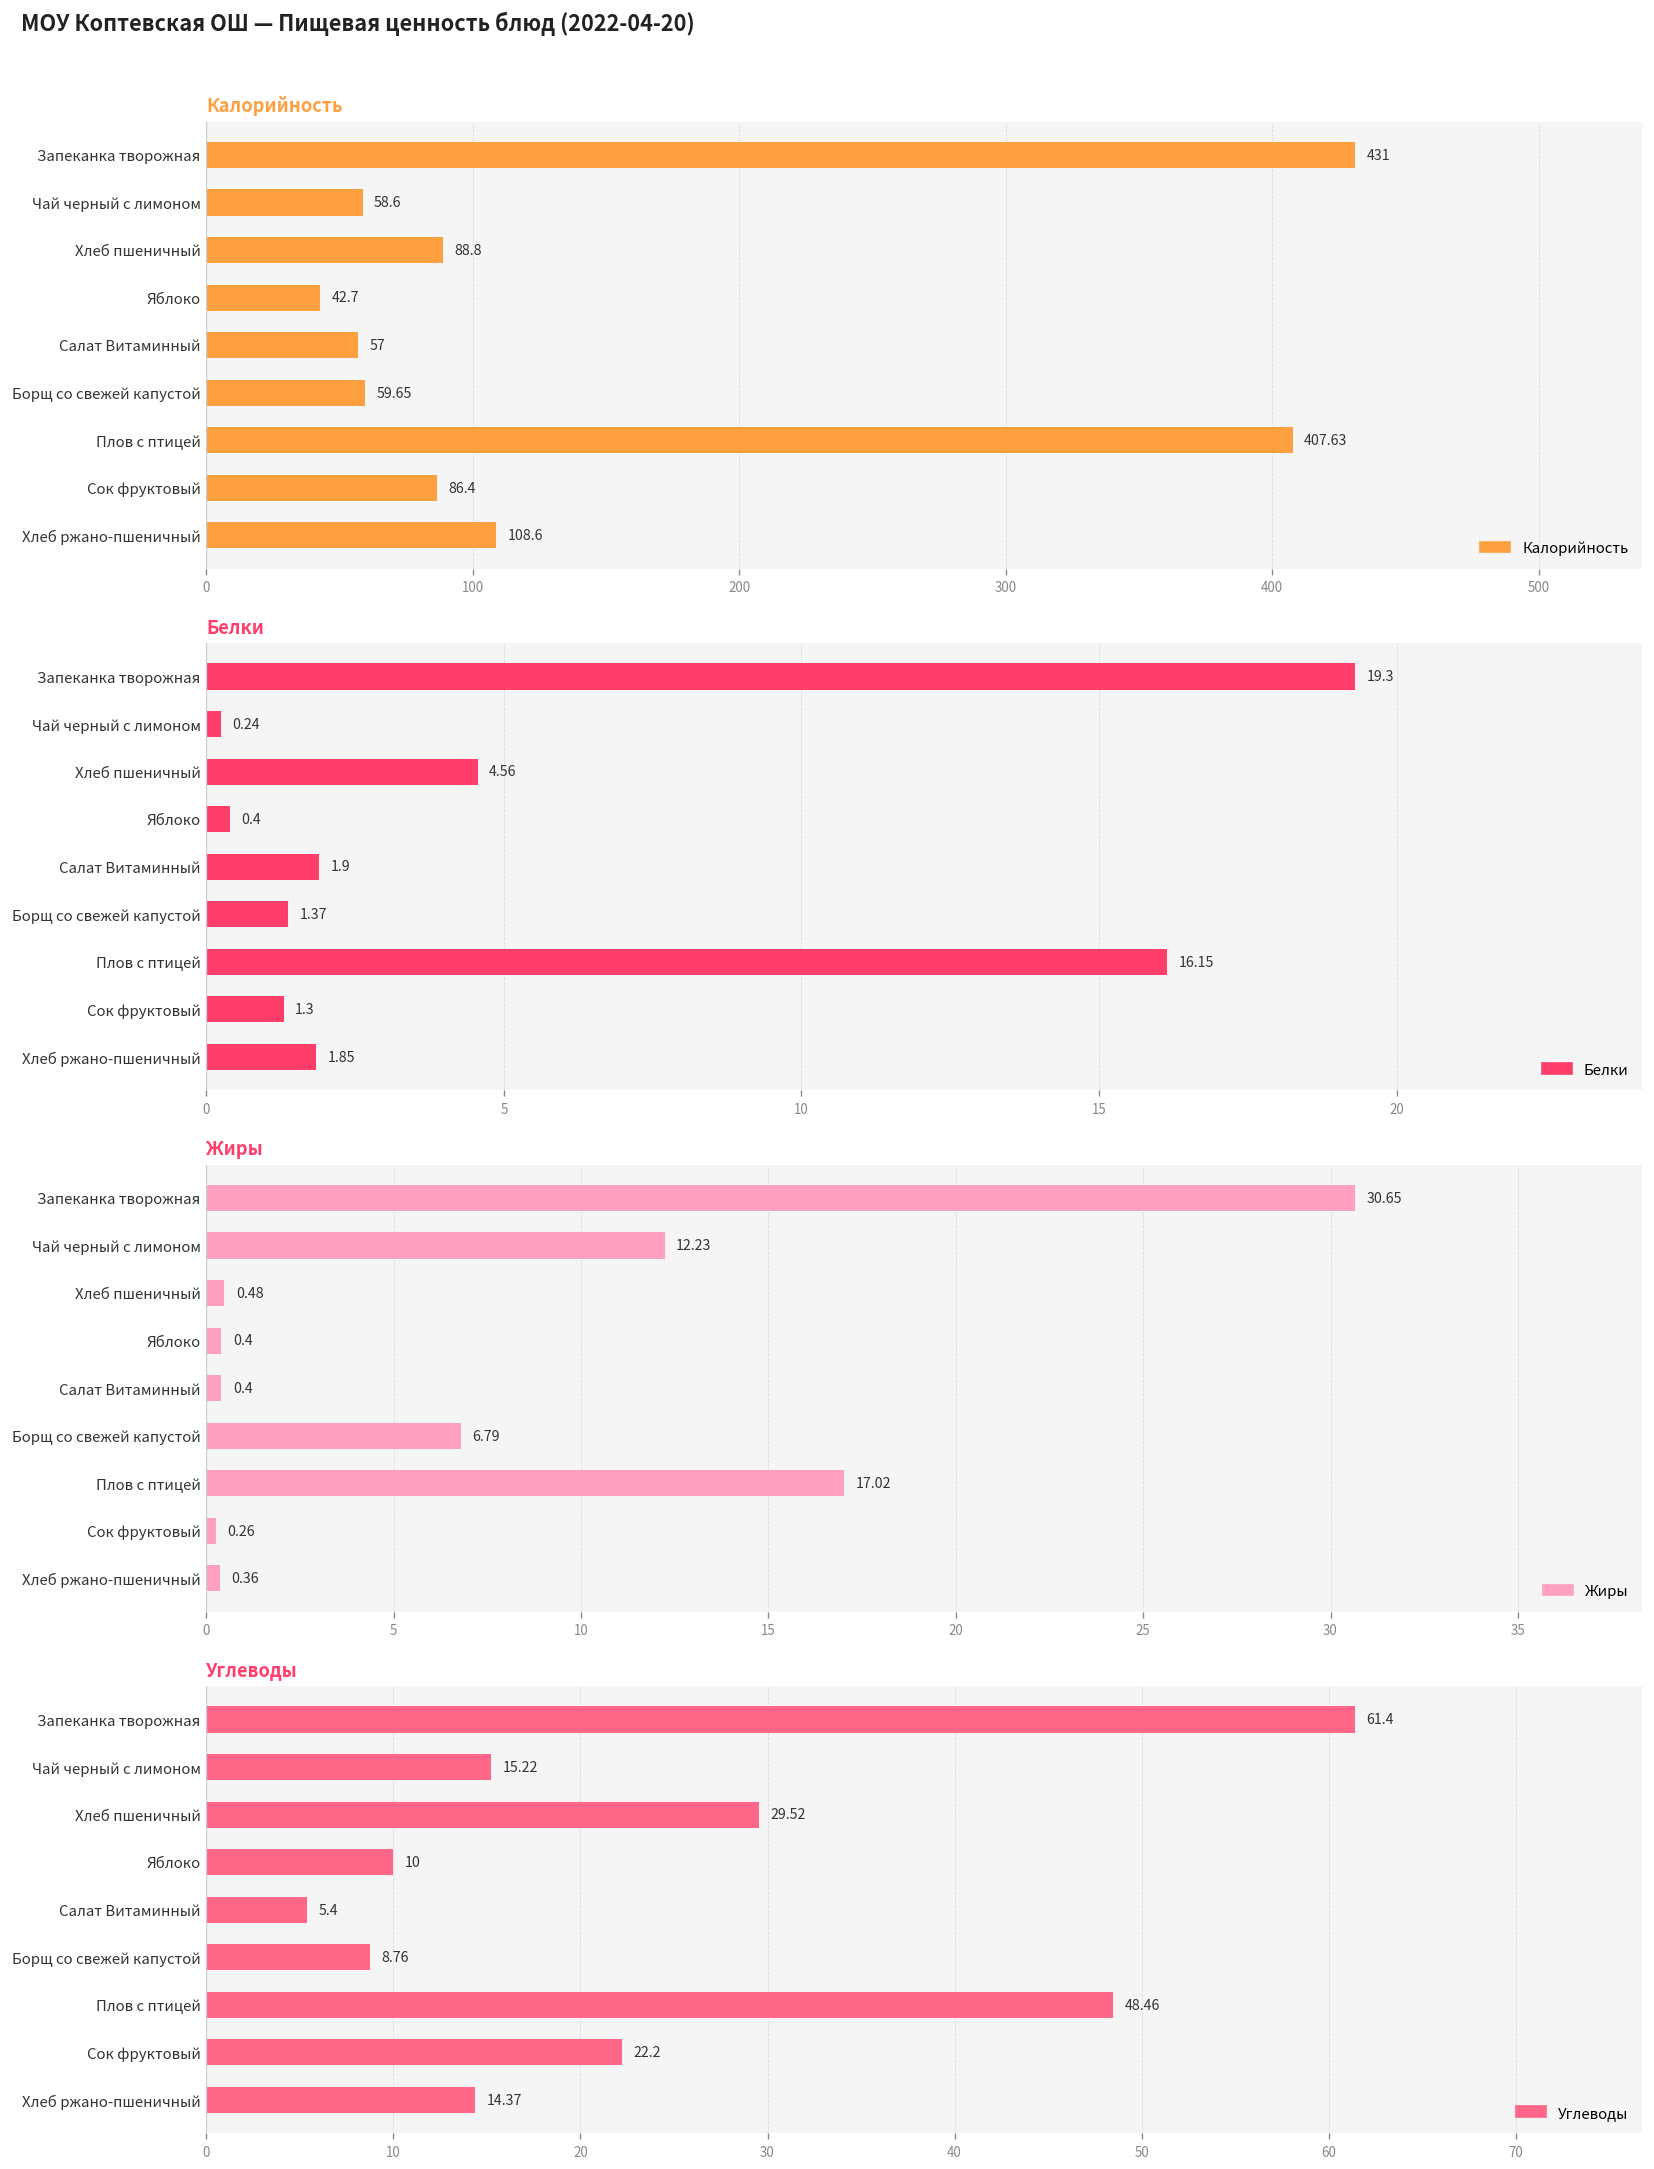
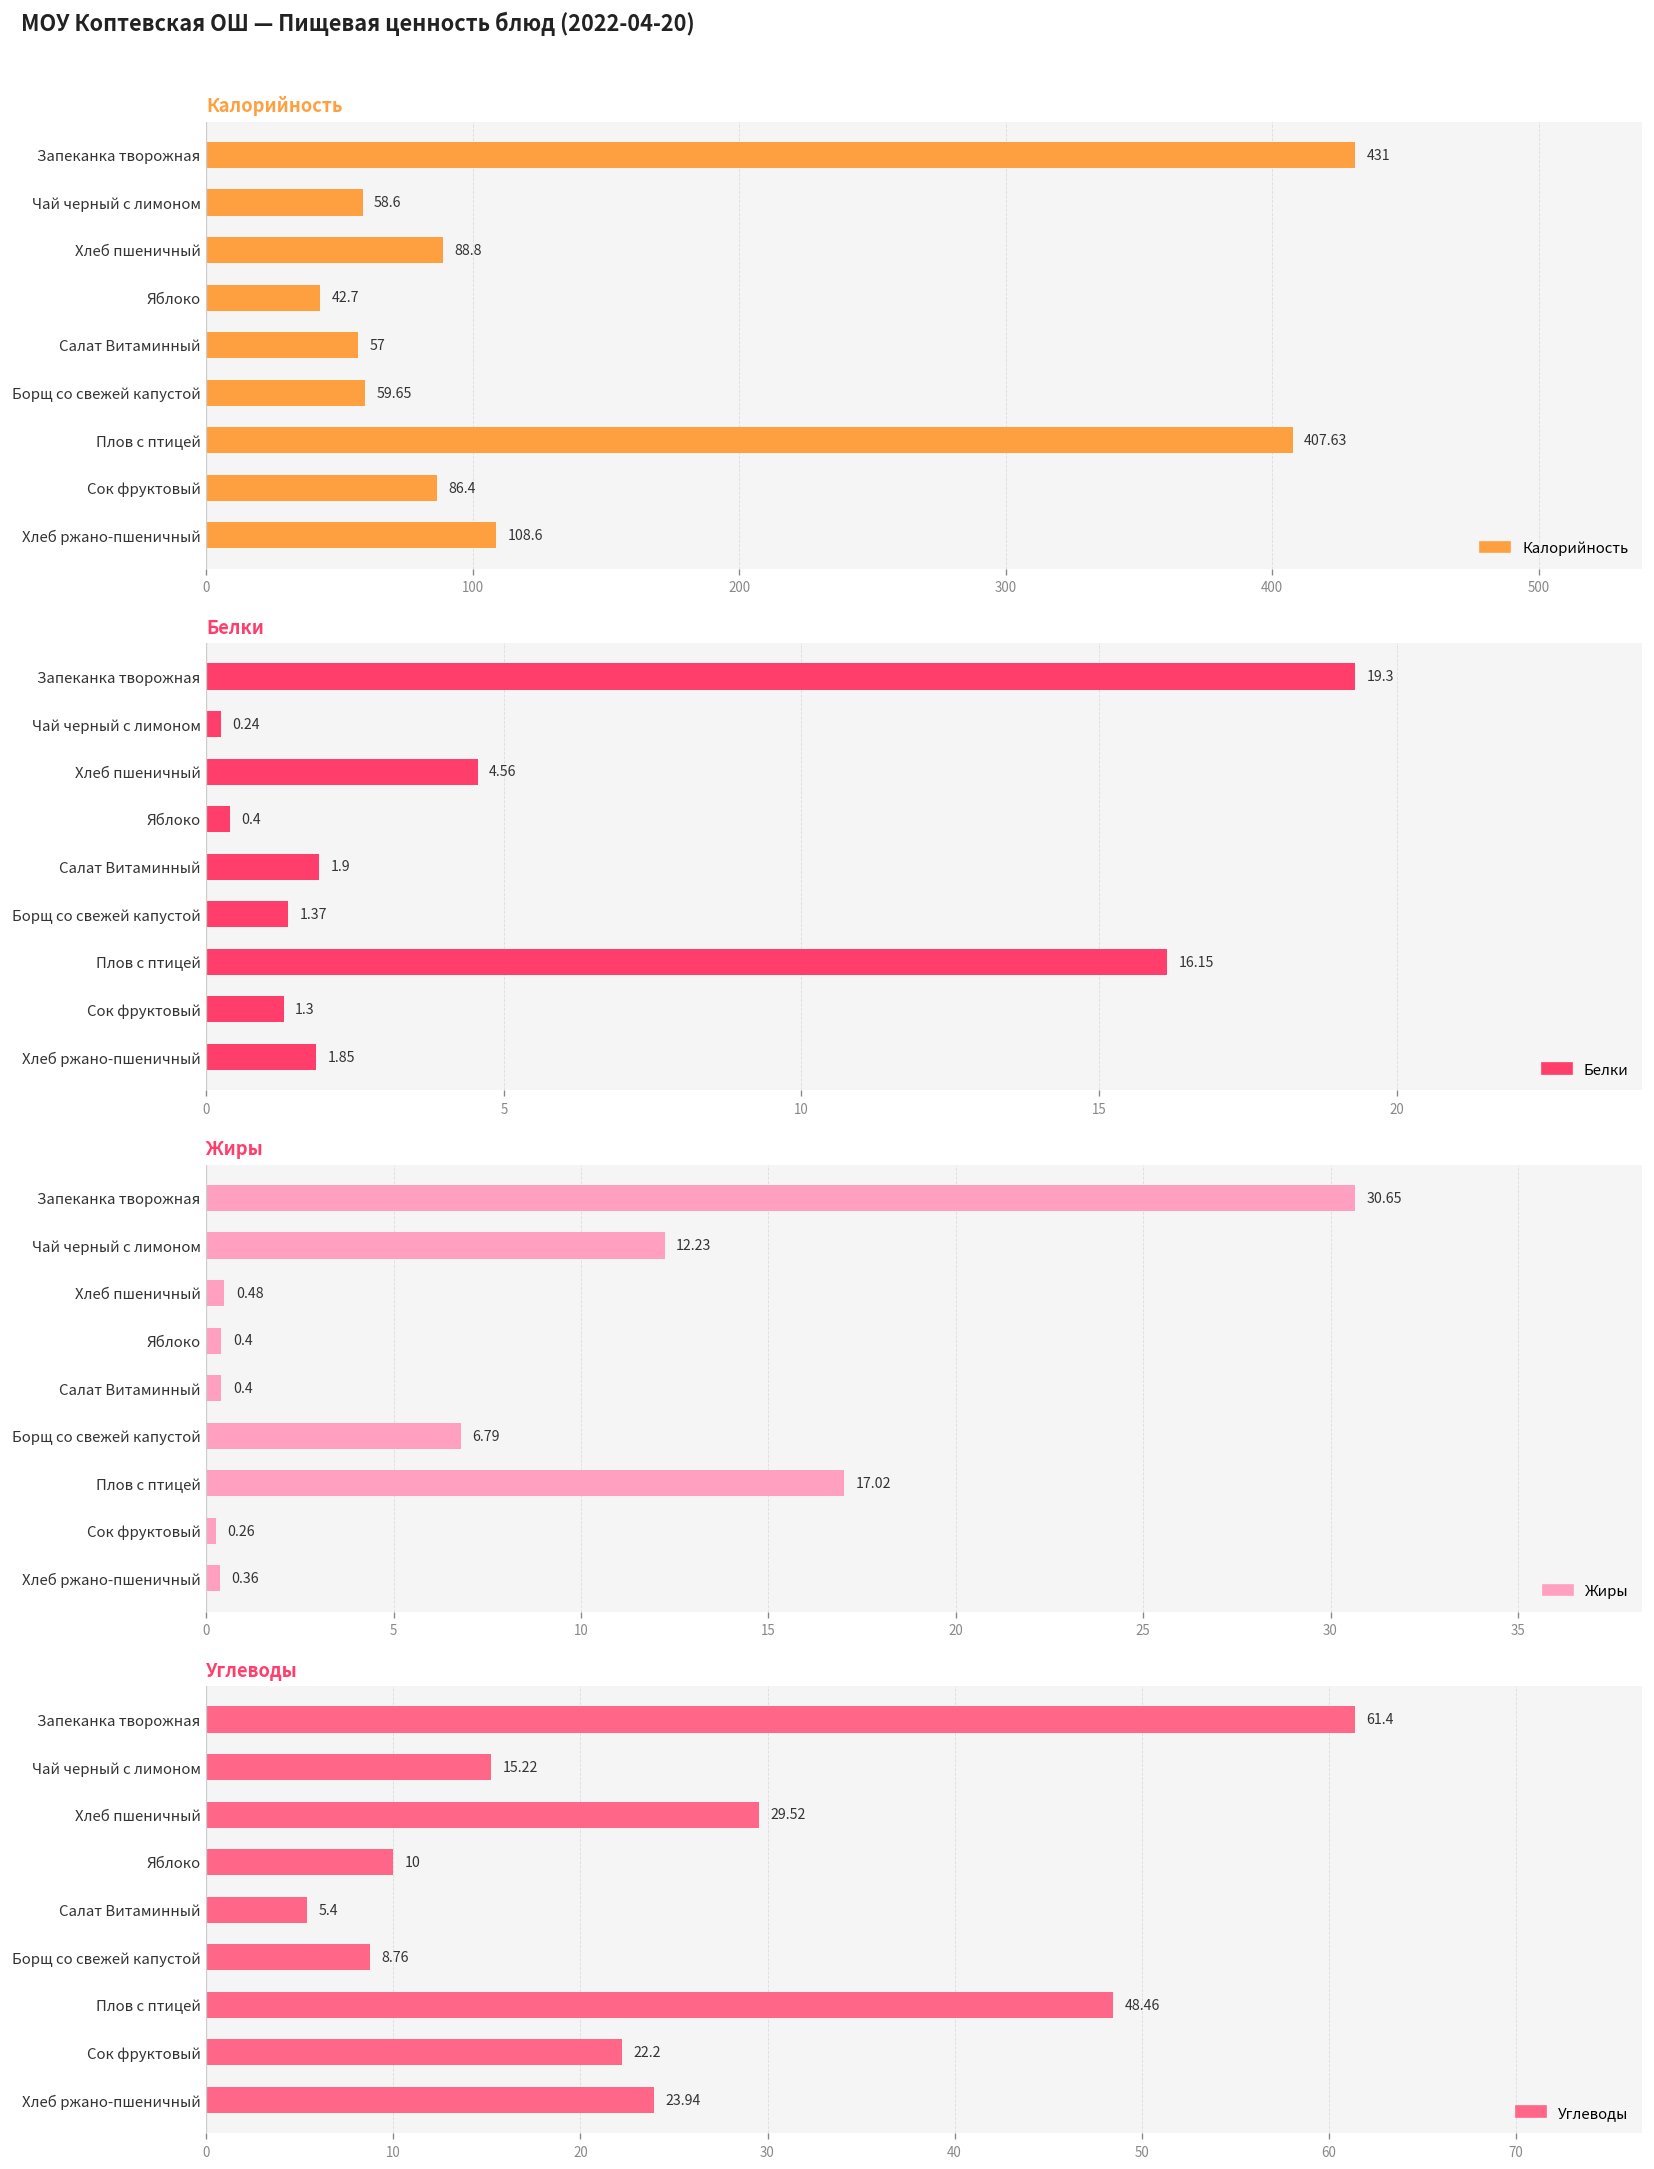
Углеводы, Хлеб ржано-пшеничный: 14.37 -> 23.94
